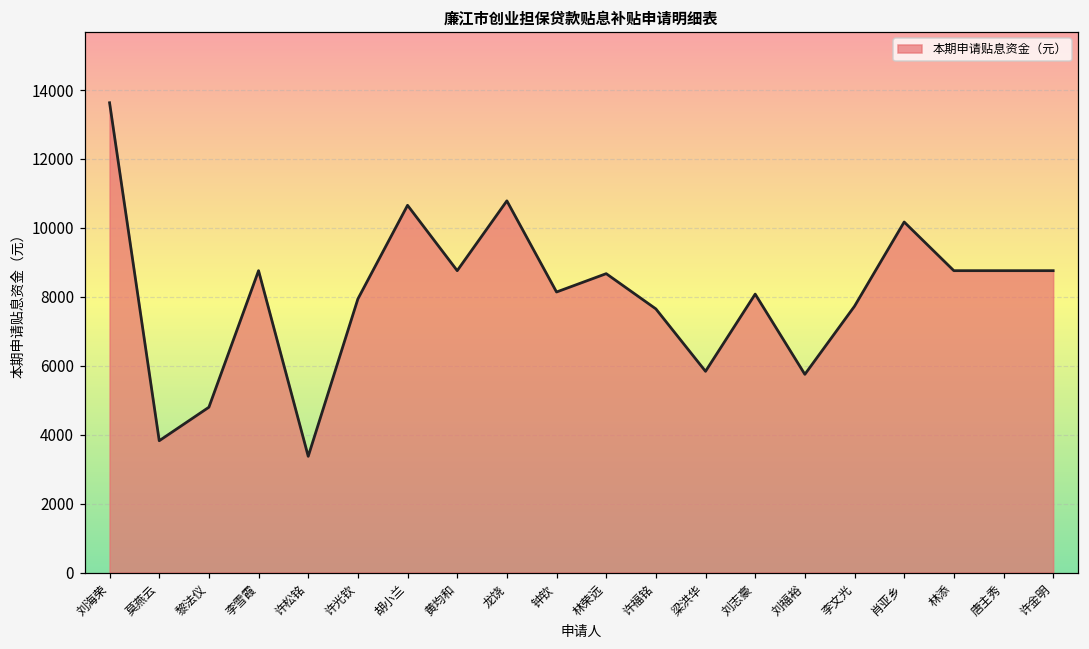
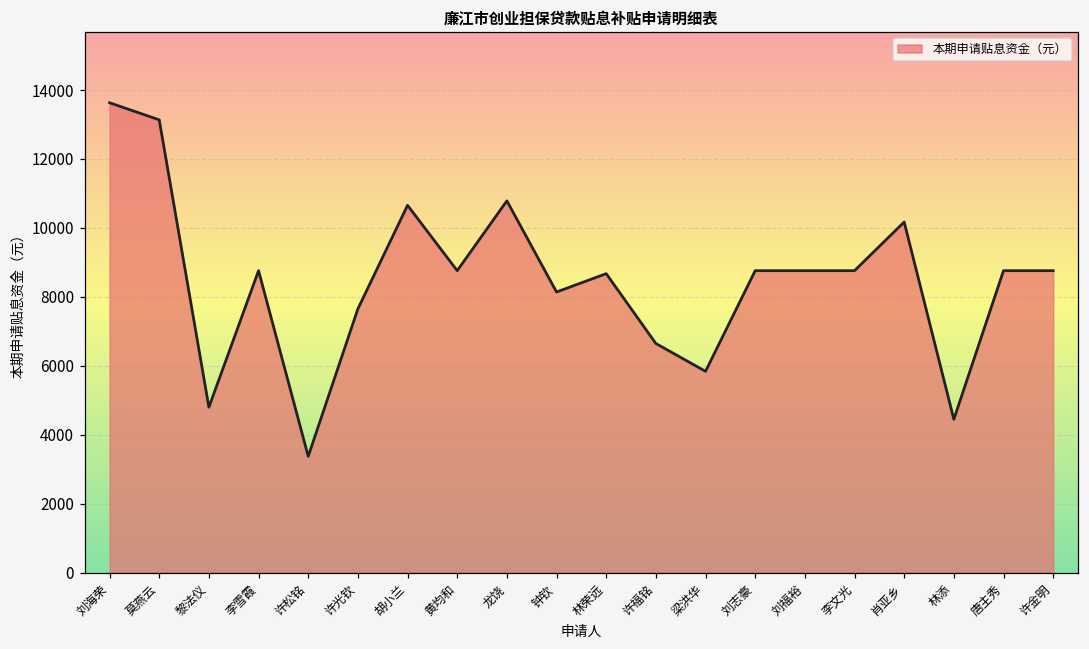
莫燕云: 3800 -> 13100
许光钦: 7900 -> 7700
许福铭: 7700 -> 6600
刘志豪: 8100 -> 8800
刘福裕: 5800 -> 8800
李文光: 7700 -> 8800
林添: 8800 -> 4400
